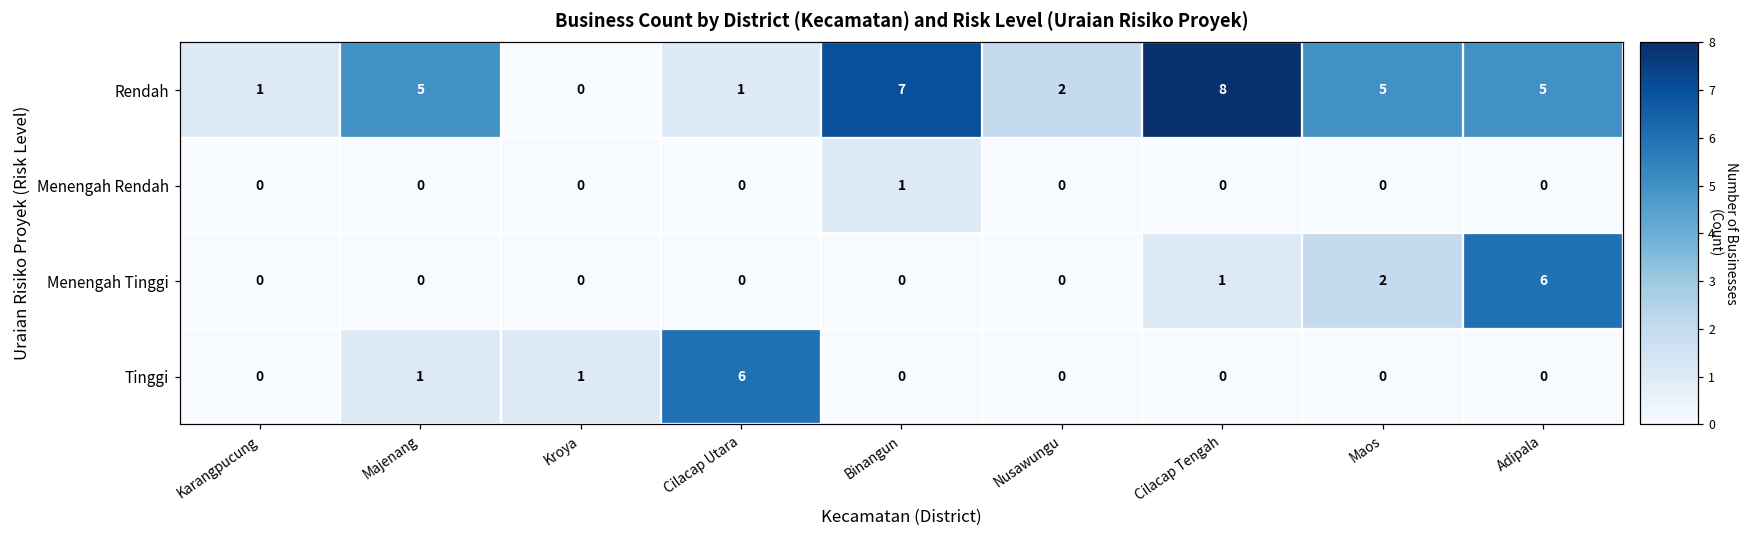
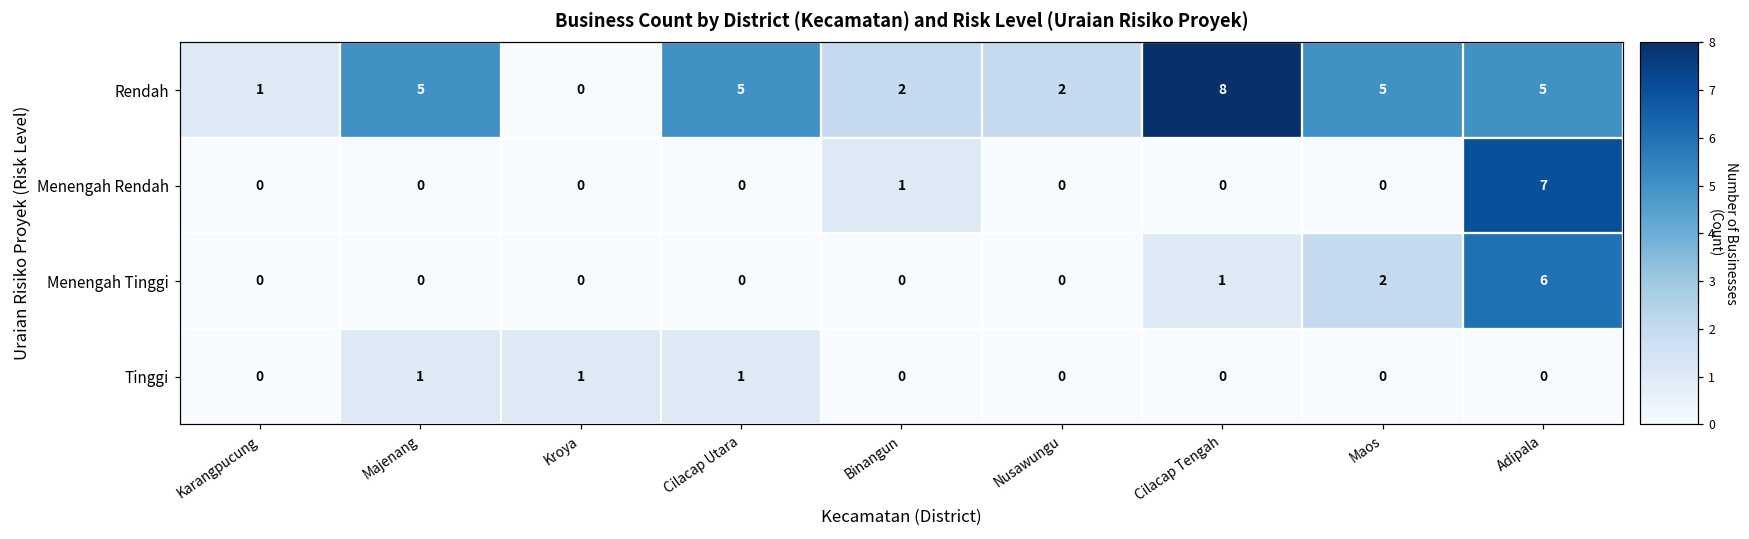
Rendah, Cilacap Utara: 1 -> 5
Rendah, Binangun: 7 -> 2
Menengah Rendah, Adipala: 0 -> 7
Tinggi, Cilacap Utara: 6 -> 1
